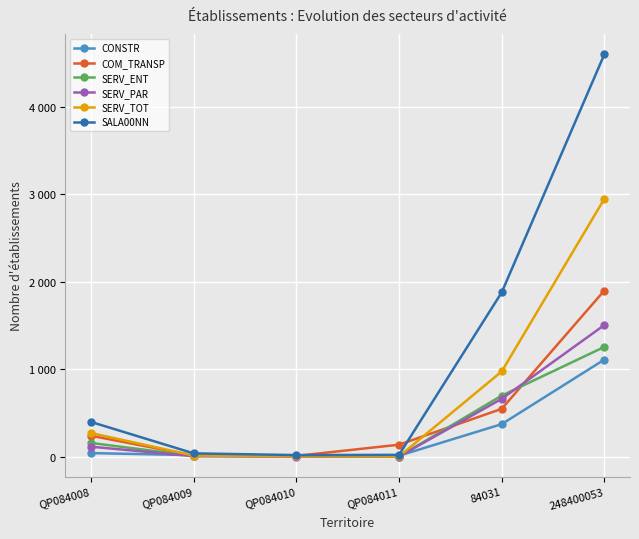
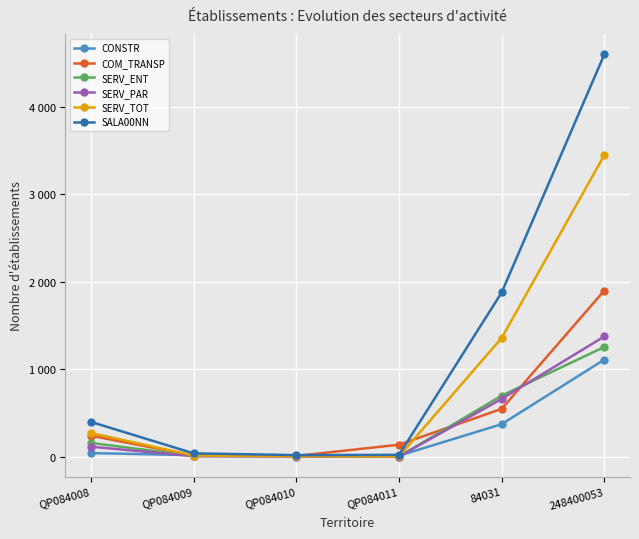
SERV_TOT, 84031: 1000 -> 1400
SERV_PAR, 248400053: 1500 -> 1400
SERV_TOT, 248400053: 2900 -> 3400
